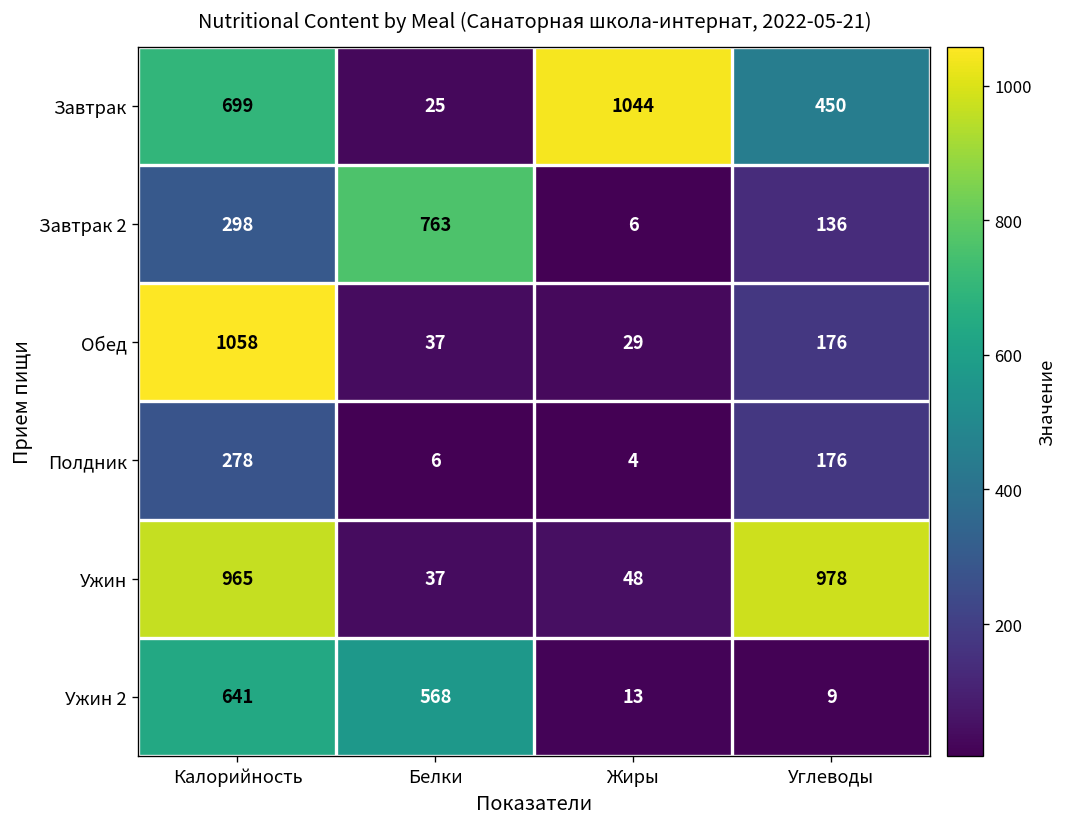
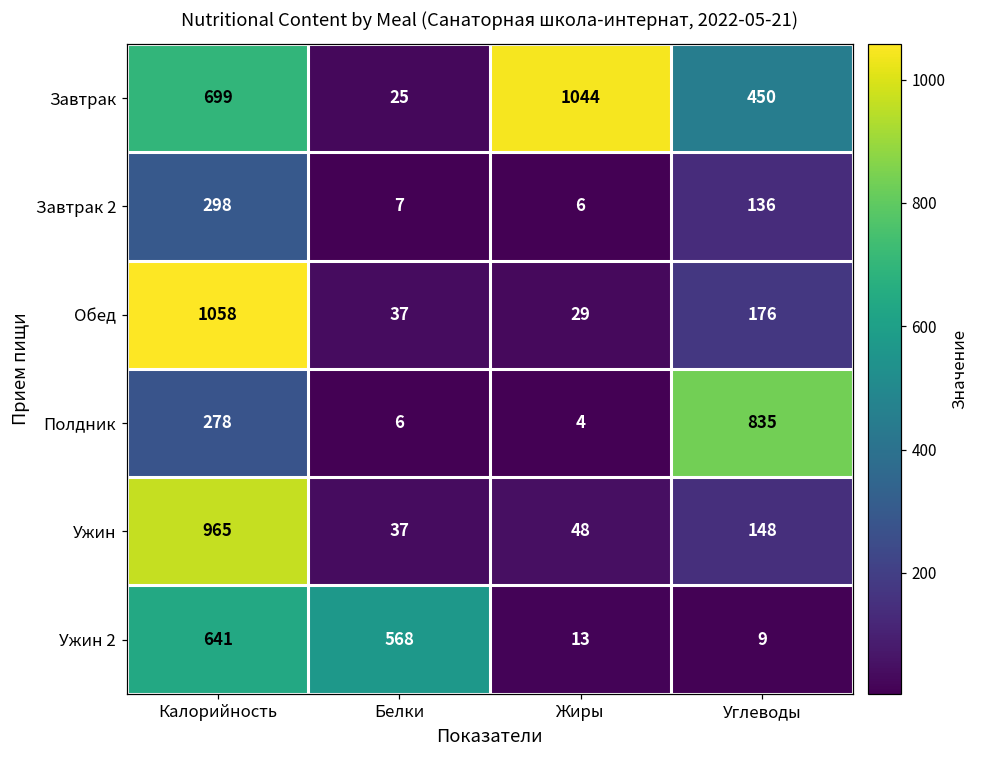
Завтрак 2, Белки: 763 -> 7
Полдник, Углеводы: 176 -> 835
Ужин, Углеводы: 978 -> 148
